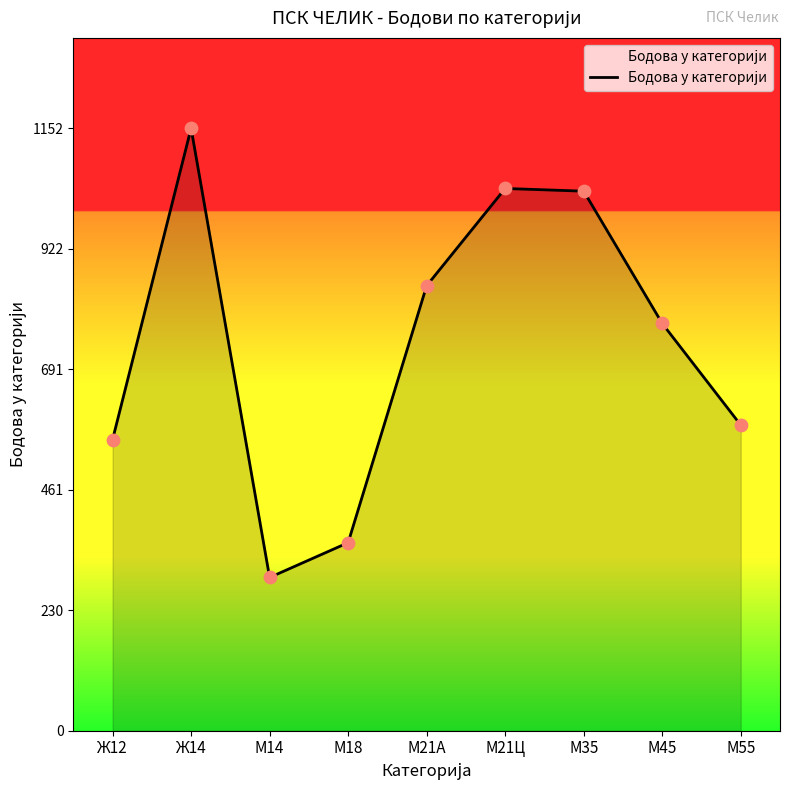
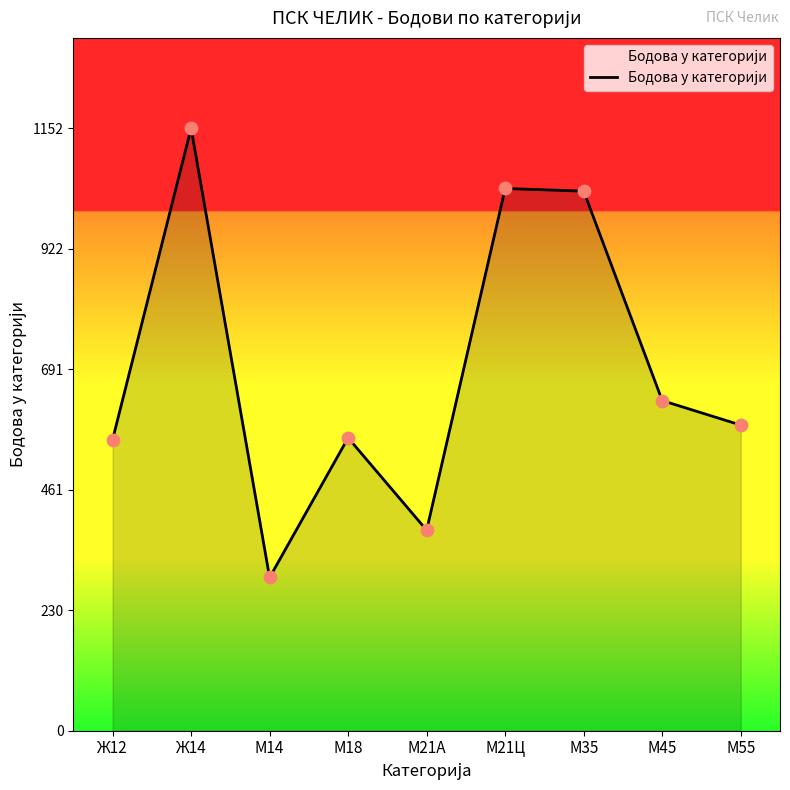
М18: 360 -> 560
М21А: 850 -> 380
М45: 780 -> 630
